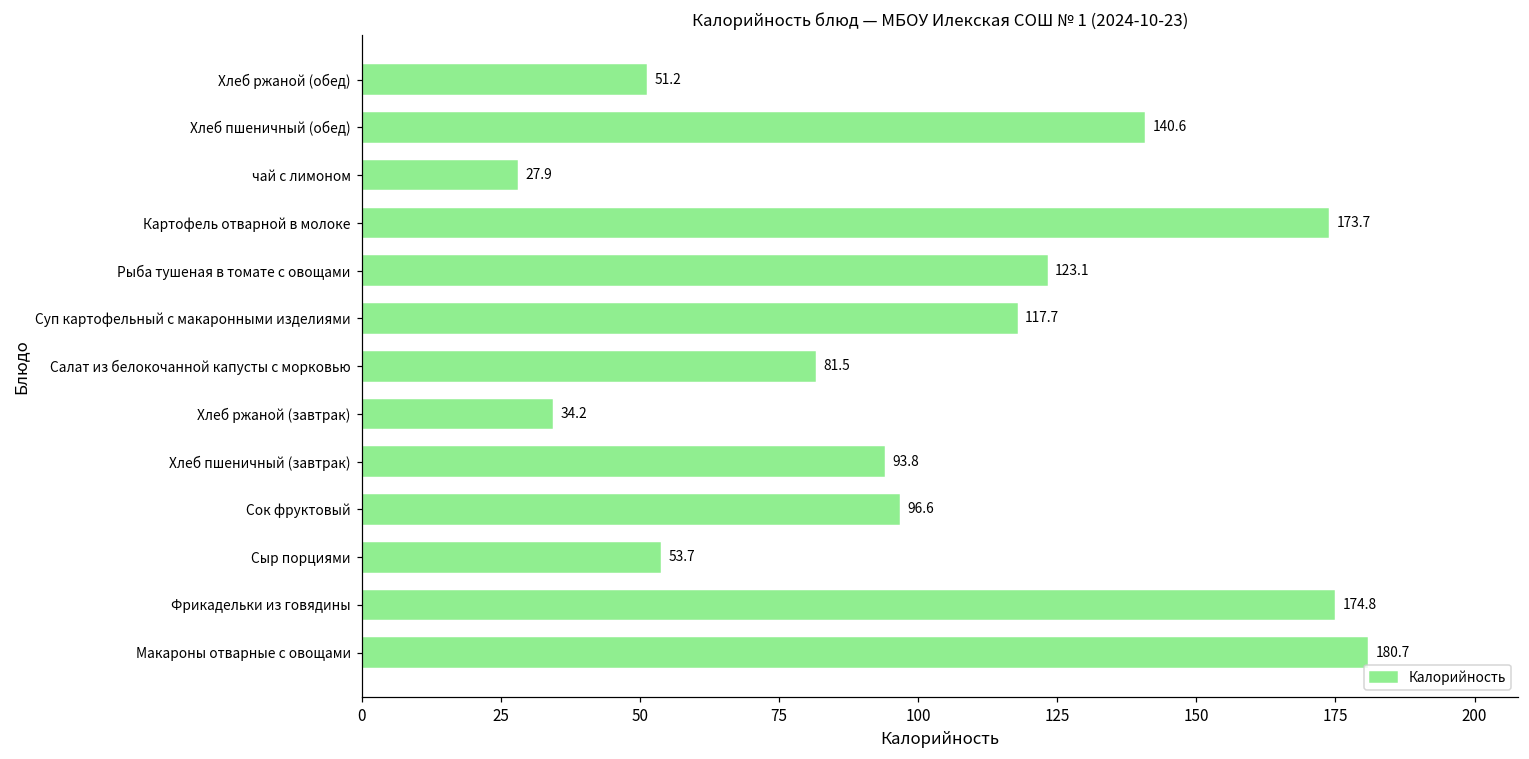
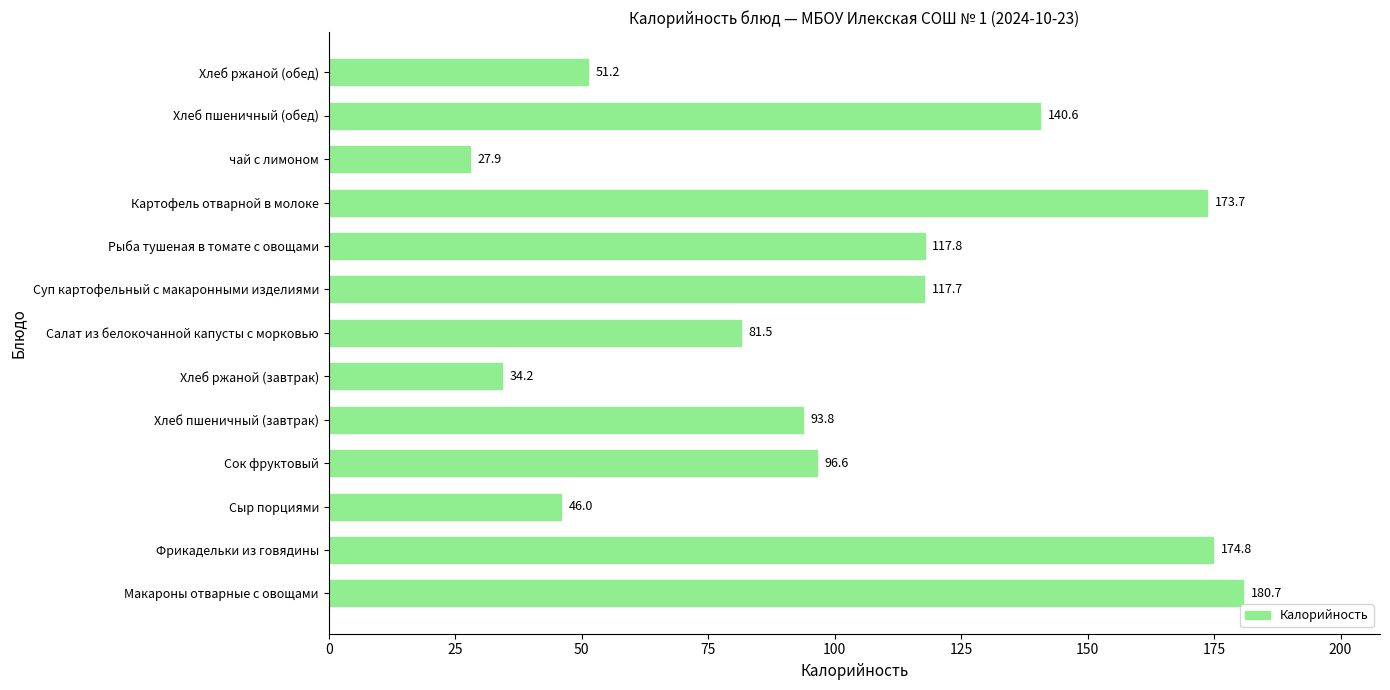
Рыба тушеная в томате с овощами: 123.1 -> 117.8
Сыр порциями: 53.7 -> 46.0
